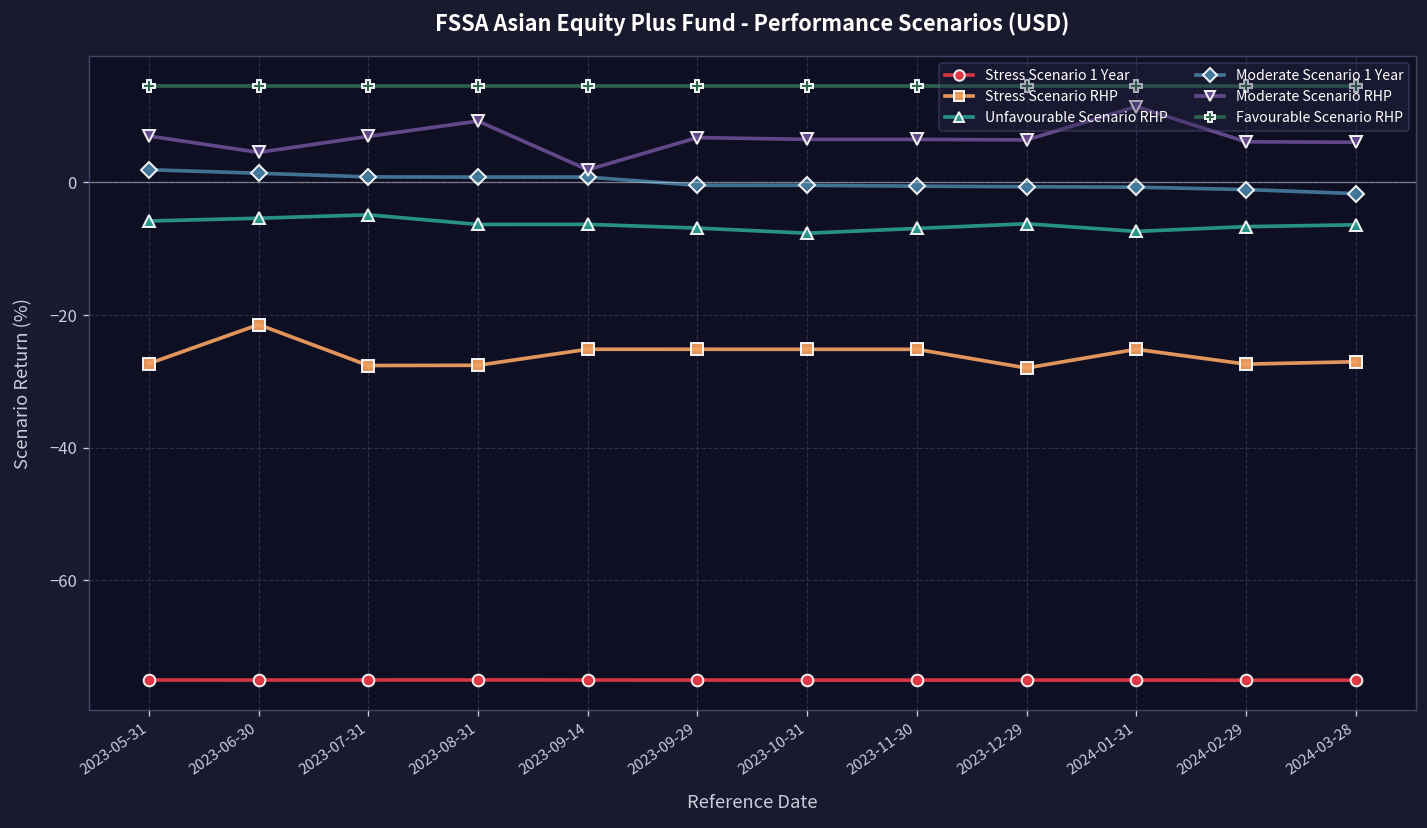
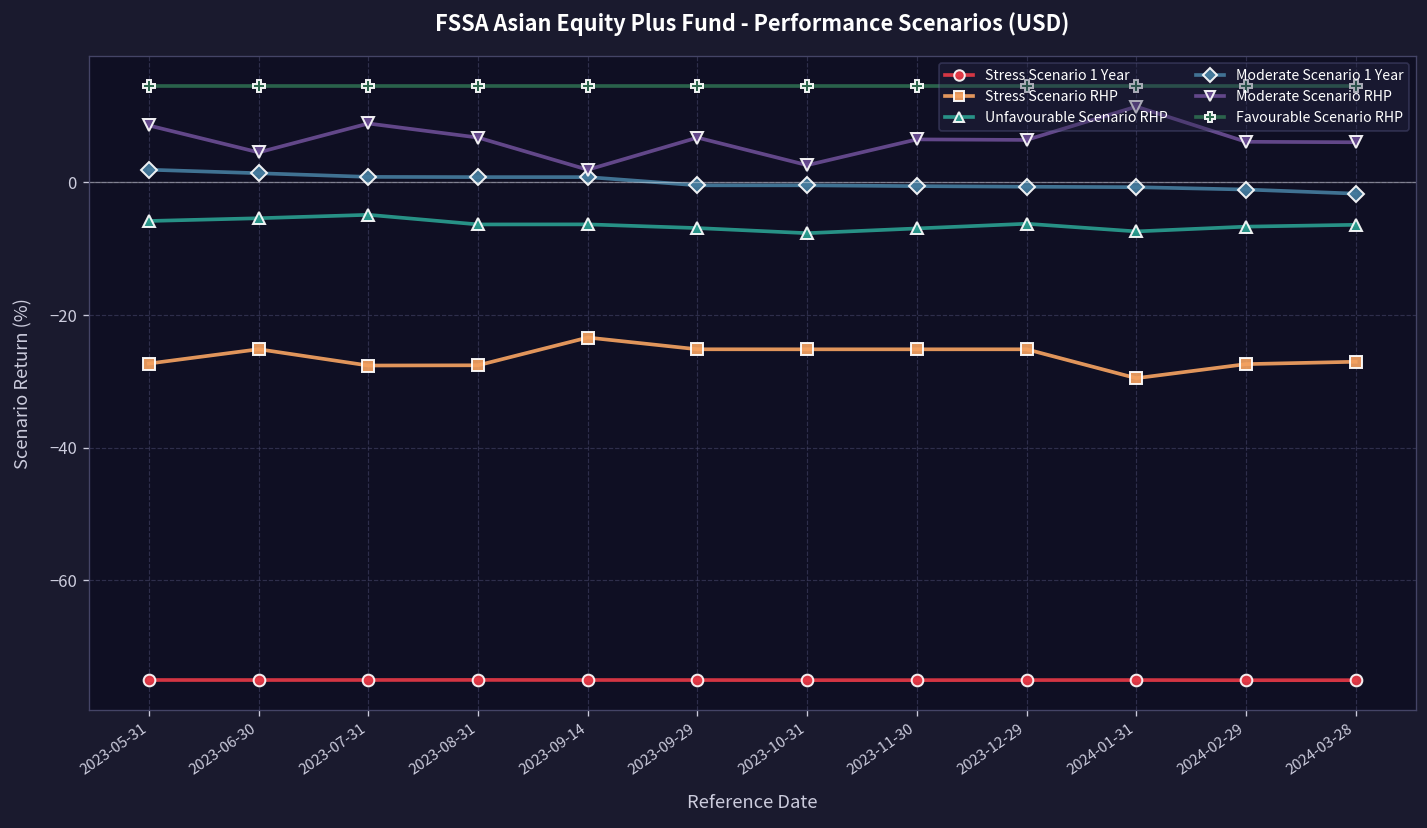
Moderate Scenario RHP, 2023-05-31: 7 -> 9
Stress Scenario RHP, 2023-06-30: -21 -> -25
Moderate Scenario RHP, 2023-07-31: 7 -> 9
Moderate Scenario RHP, 2023-08-31: 9 -> 7
Stress Scenario RHP, 2023-09-14: -25 -> -23
Moderate Scenario RHP, 2023-10-31: 6 -> 3
Stress Scenario RHP, 2023-12-29: -28 -> -25
Stress Scenario RHP, 2024-01-31: -25 -> -30
